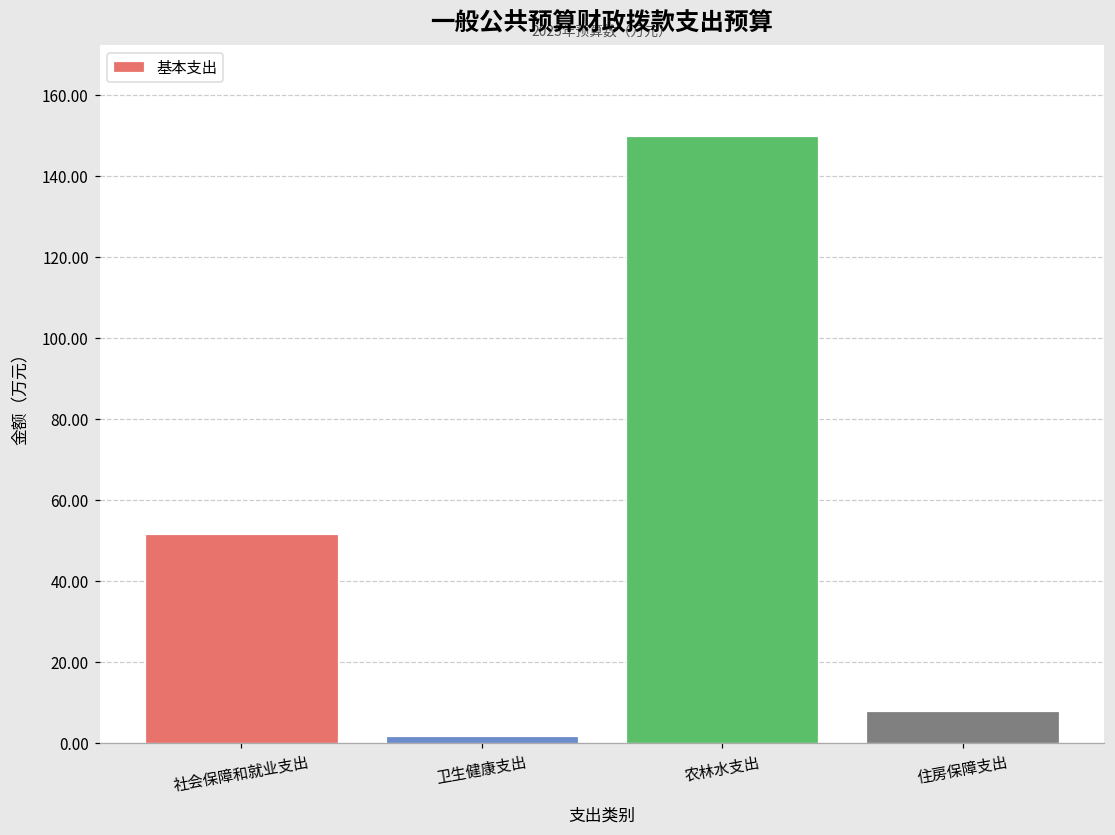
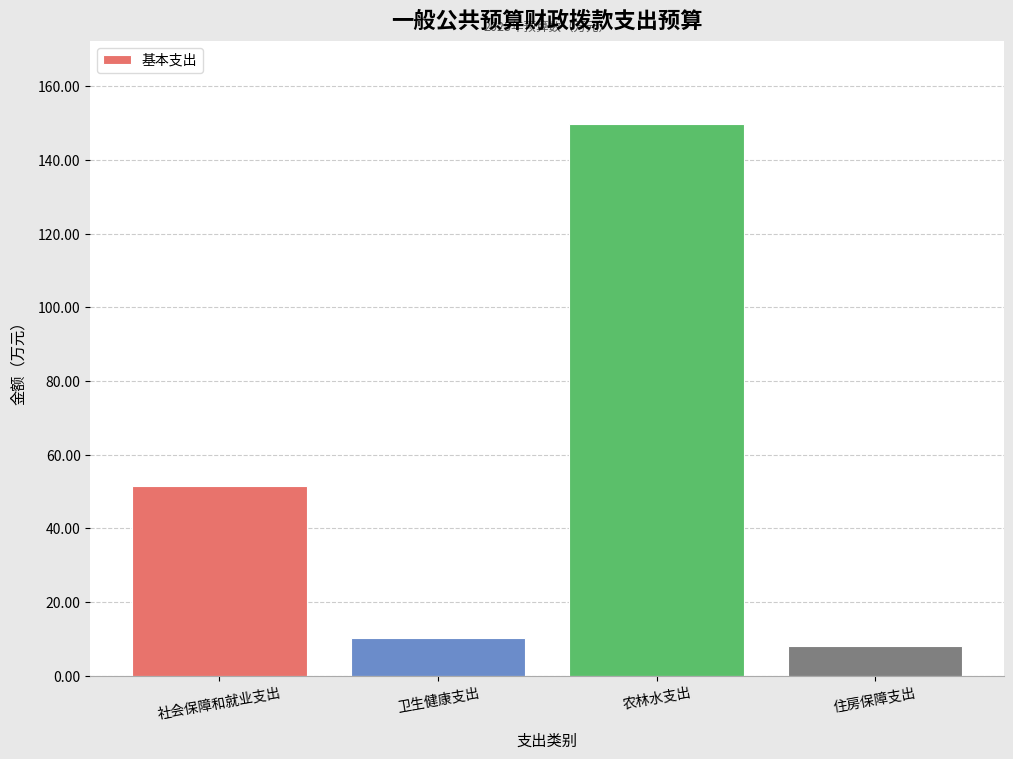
卫生健康支出: 2 -> 10
